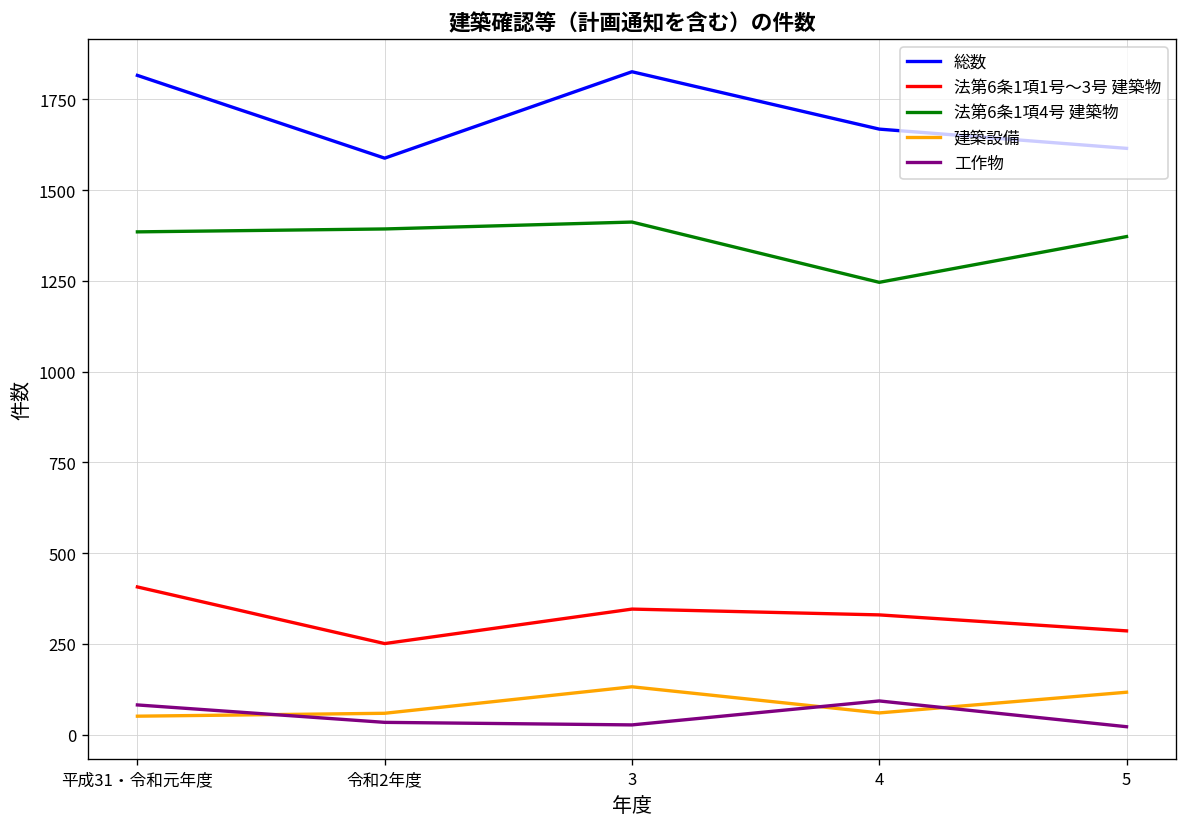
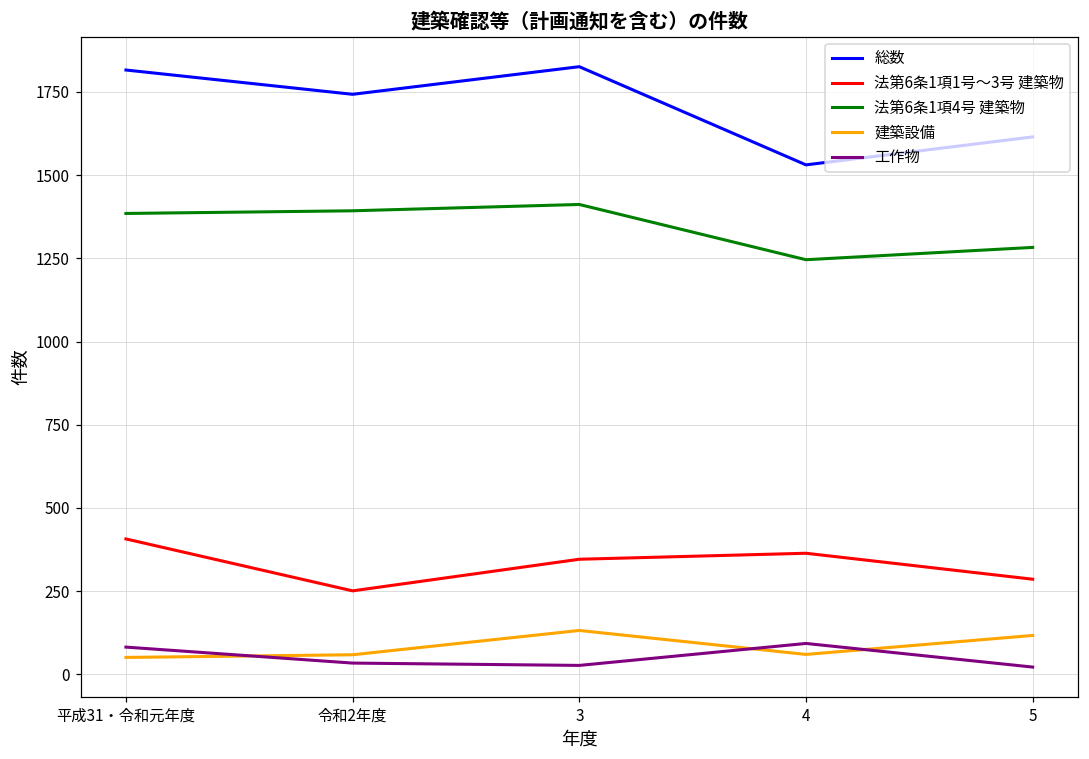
総数, 令和2年度: 1590 -> 1740
総数, 4: 1670 -> 1530
法第6条1項1号～3号 建築物, 4: 330 -> 360
法第6条1項4号 建築物, 5: 1370 -> 1280
